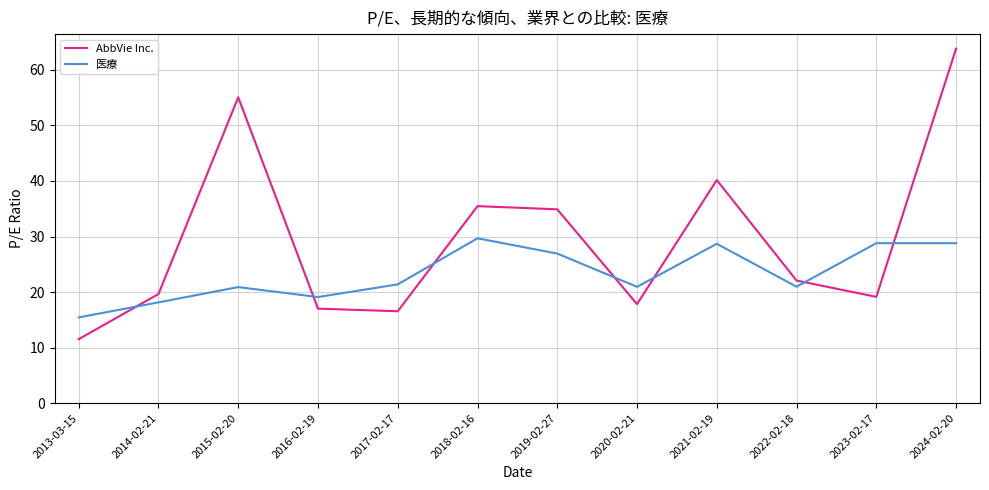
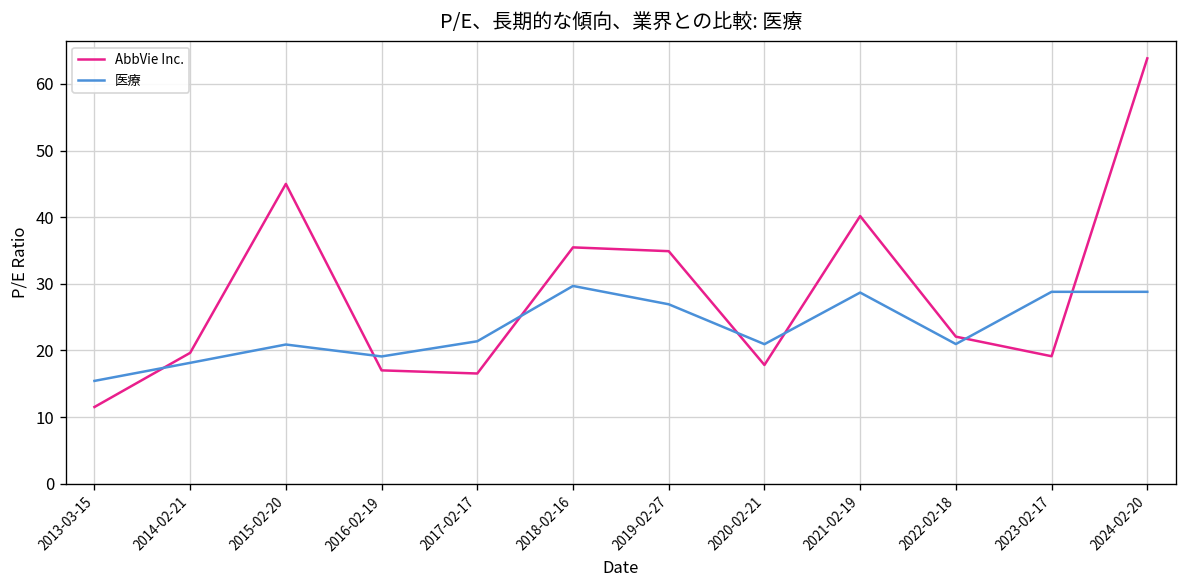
AbbVie Inc., 2015-02-20: 55 -> 45
